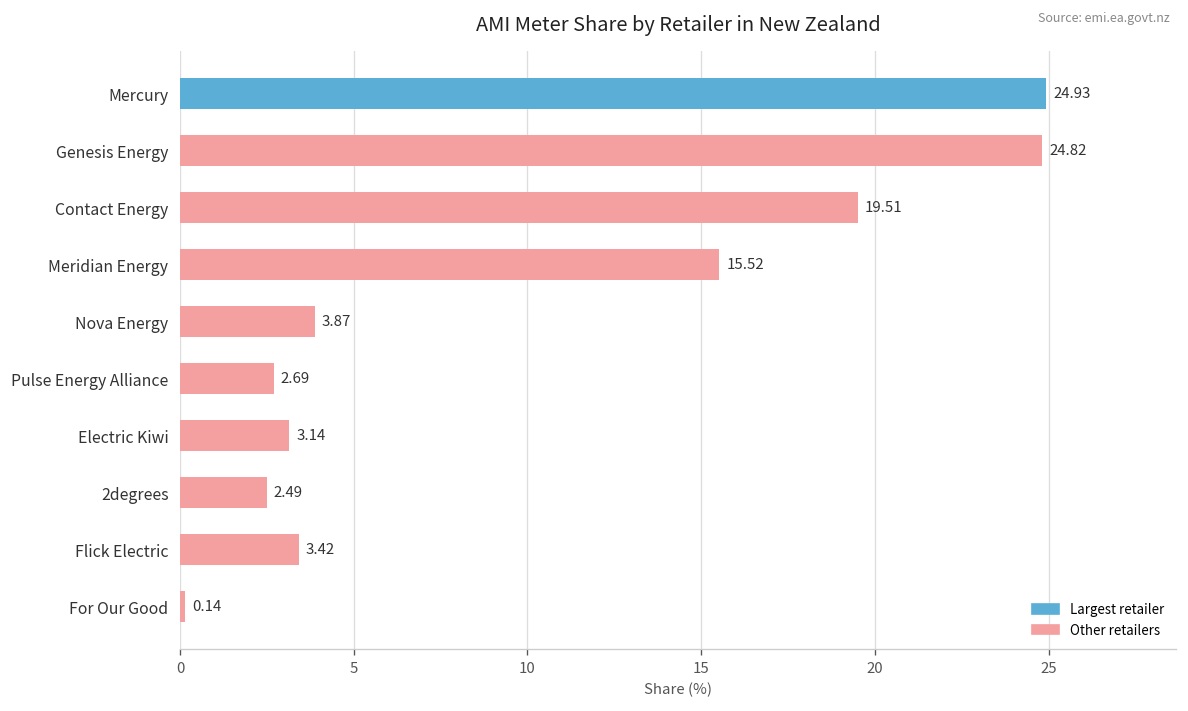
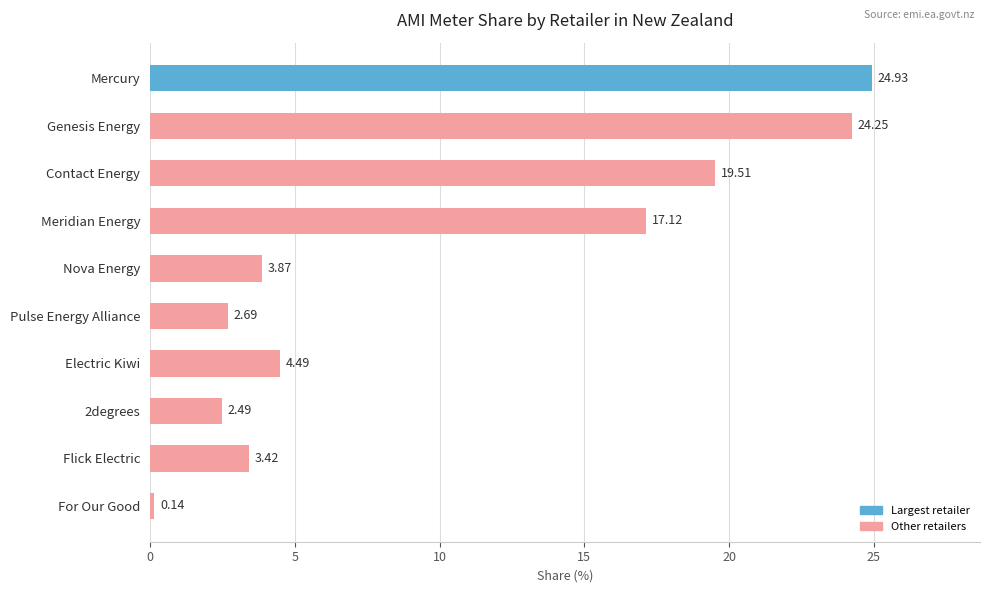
Genesis Energy: 24.82 -> 24.25
Meridian Energy: 15.52 -> 17.12
Electric Kiwi: 3.14 -> 4.49
